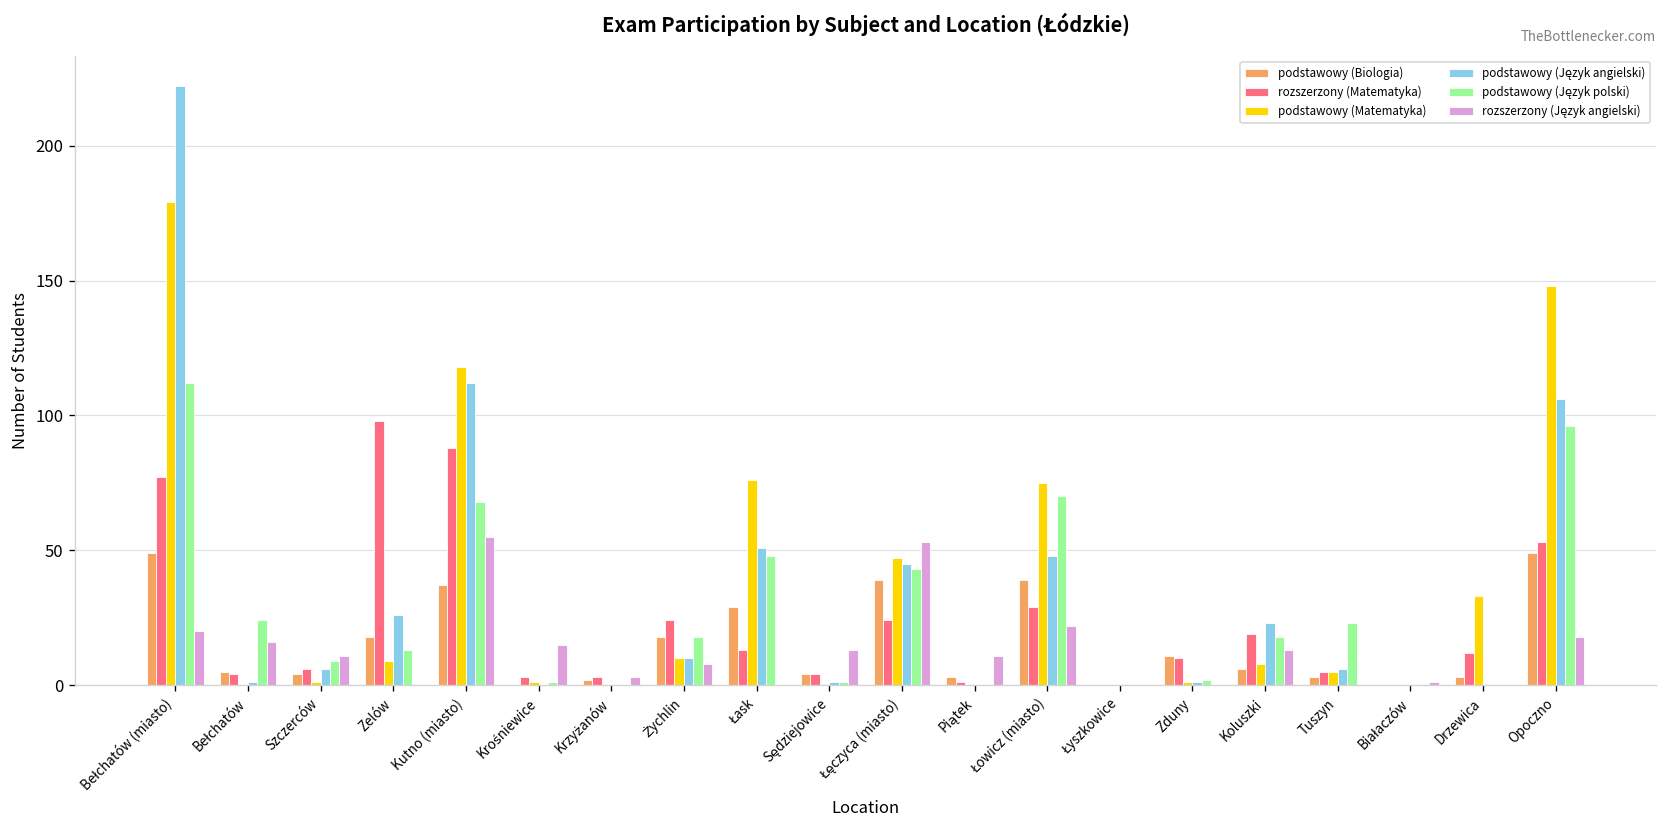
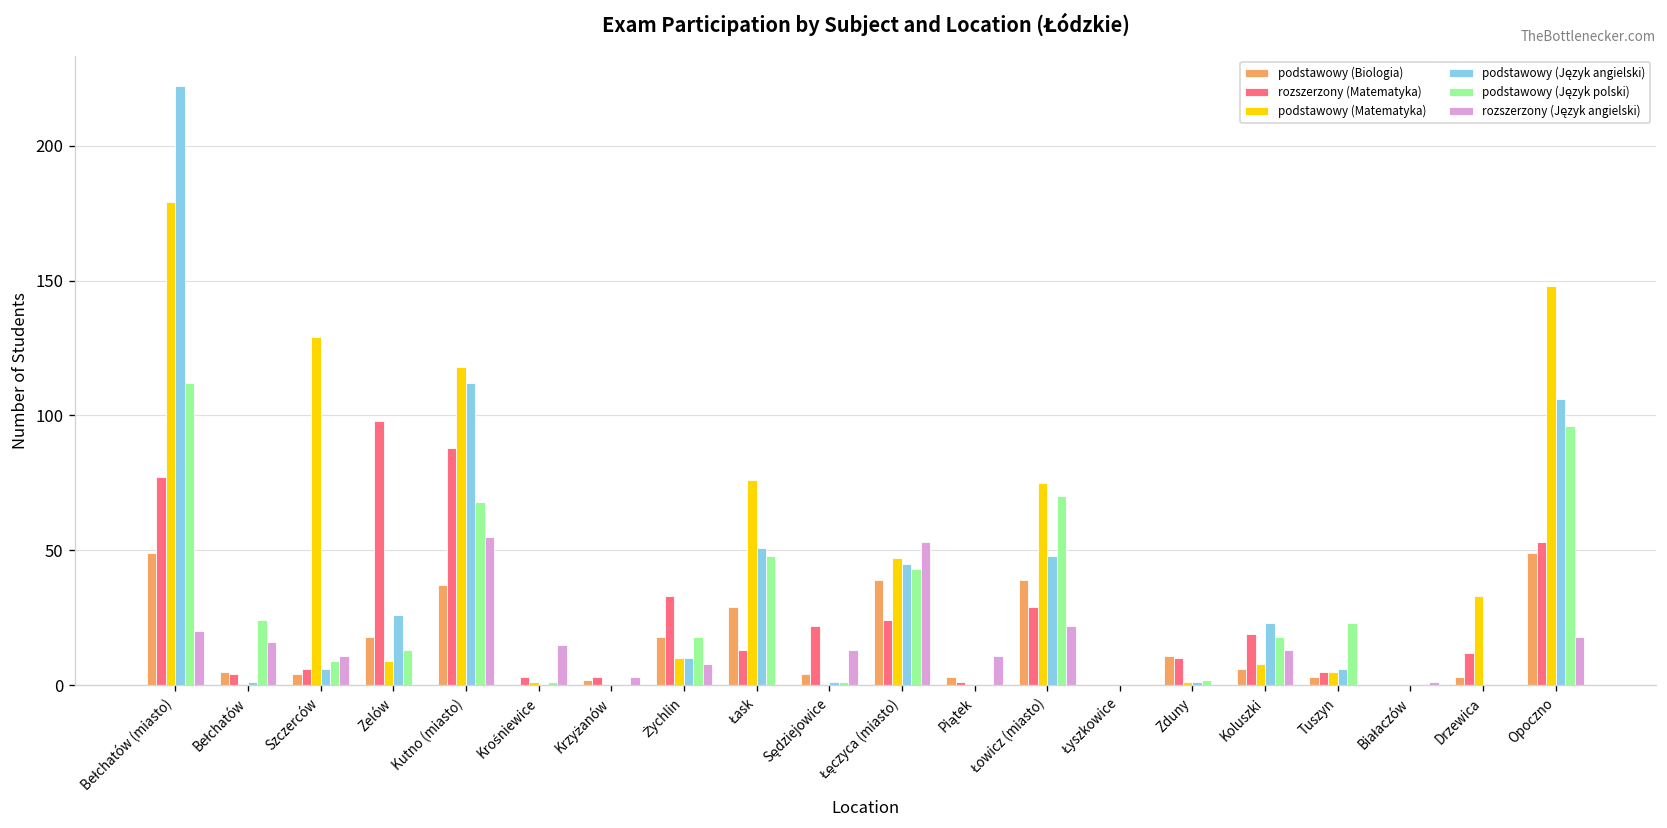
podstawowy (Matematyka), Szczerców: 1 -> 129
rozszerzony (Matematyka), Żychlin: 24 -> 33
rozszerzony (Matematyka), Sędziejowice: 4 -> 22
